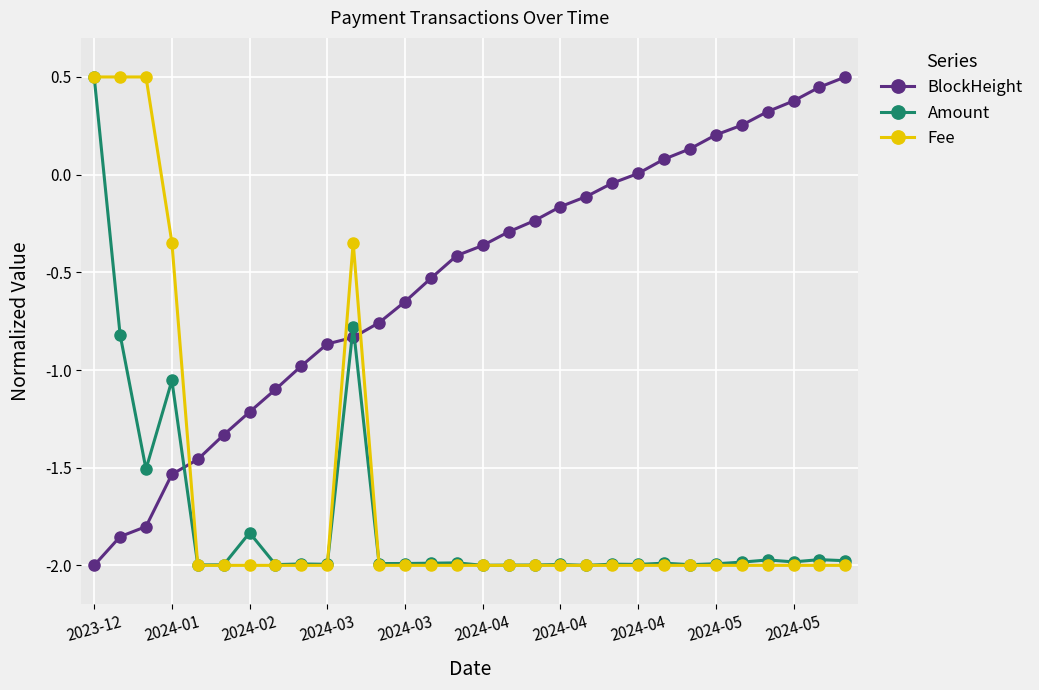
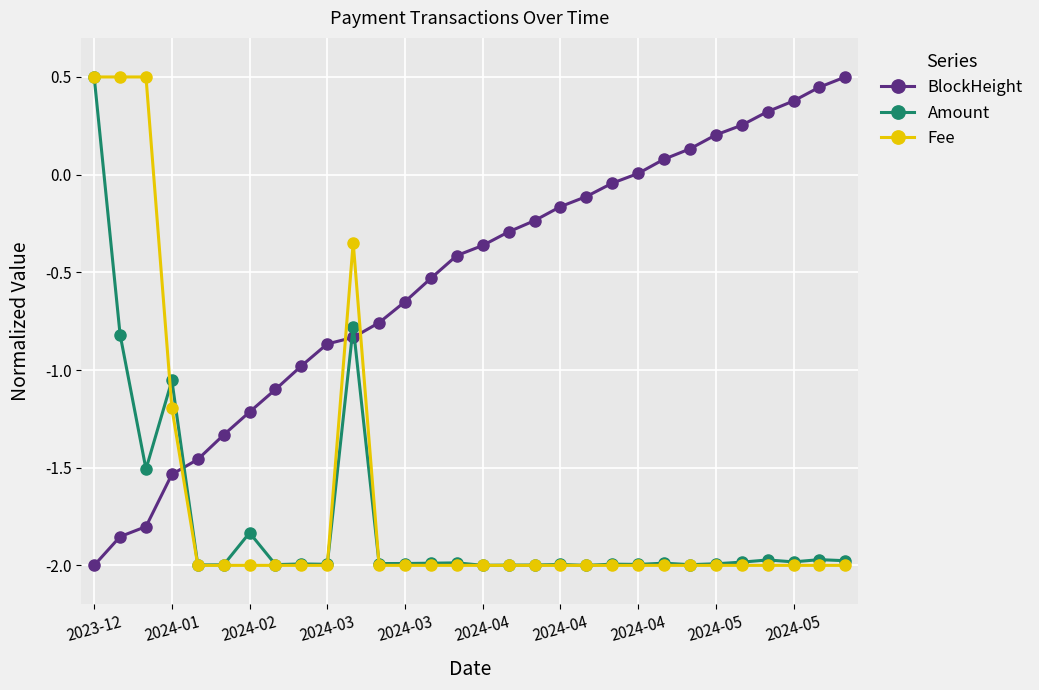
Fee, 2024-01: -0.35 -> -1.19
